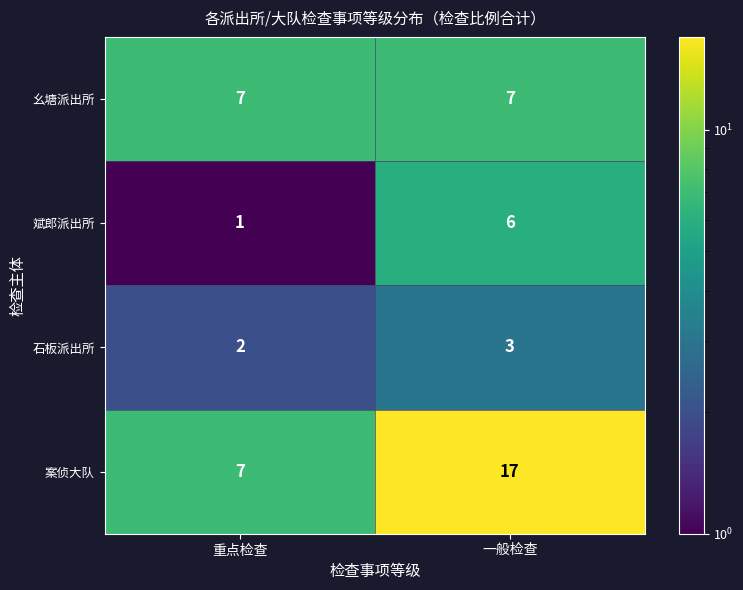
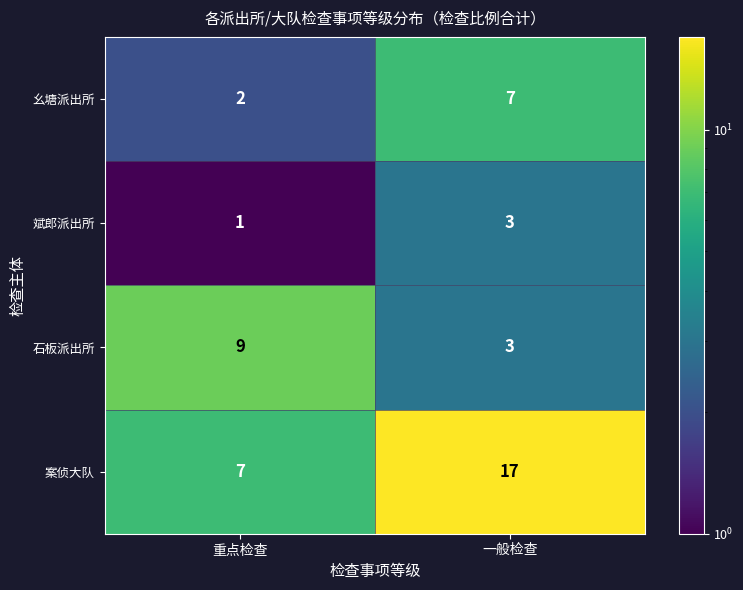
幺塘派出所, 重点检查: 7 -> 2
斌郎派出所, 一般检查: 6 -> 3
石板派出所, 重点检查: 2 -> 9
